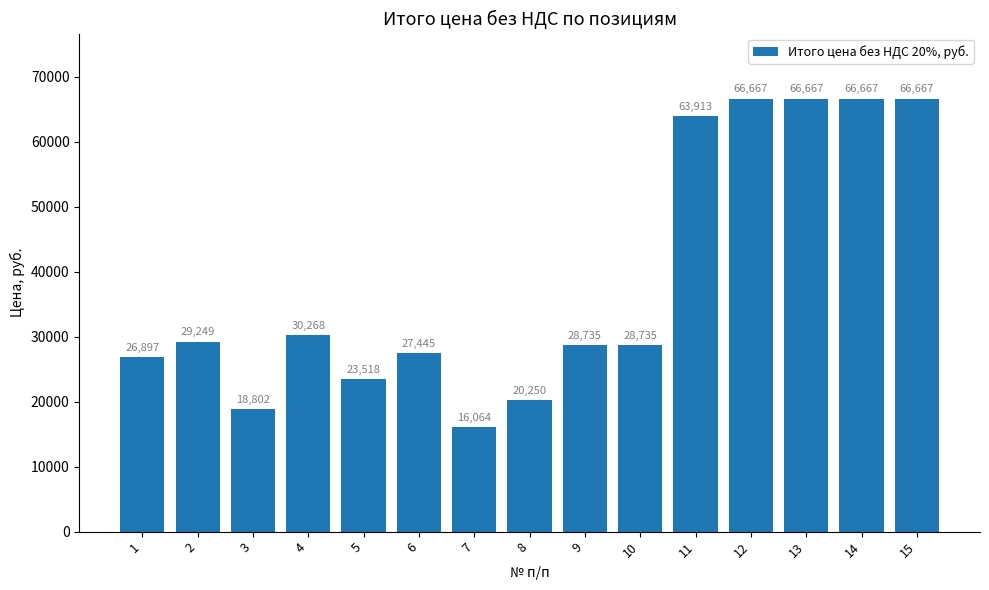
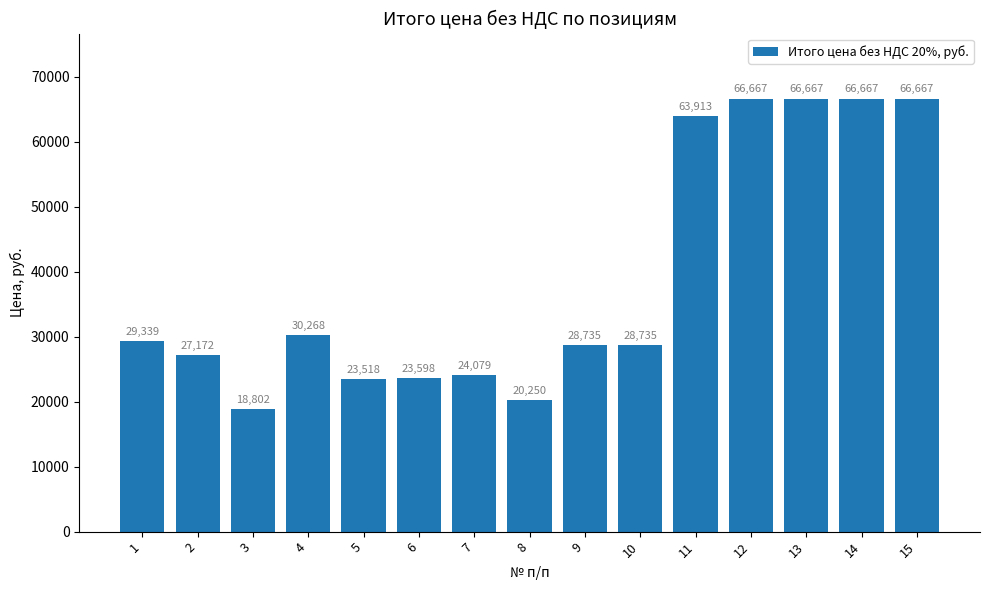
1: 26,897 -> 29,339
2: 29,249 -> 27,172
6: 27,445 -> 23,598
7: 16,064 -> 24,079
